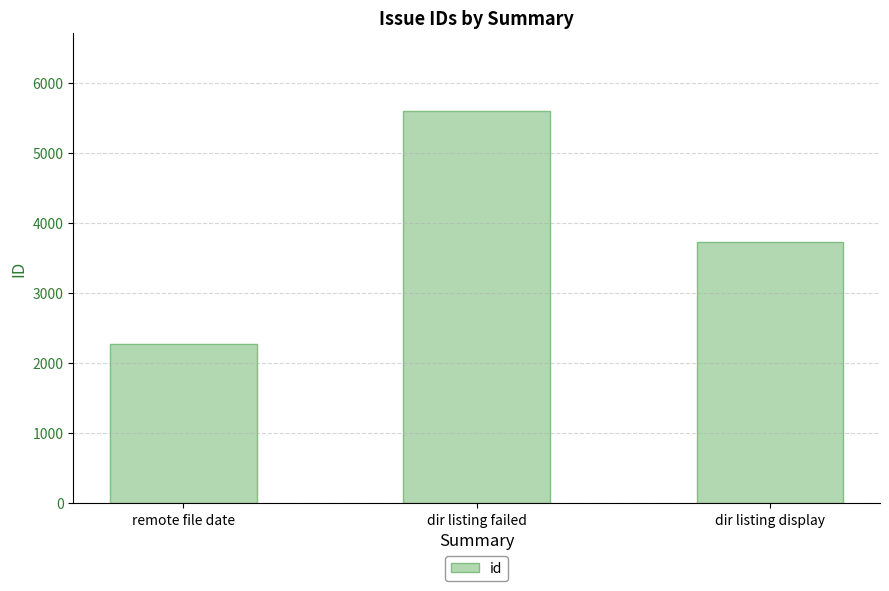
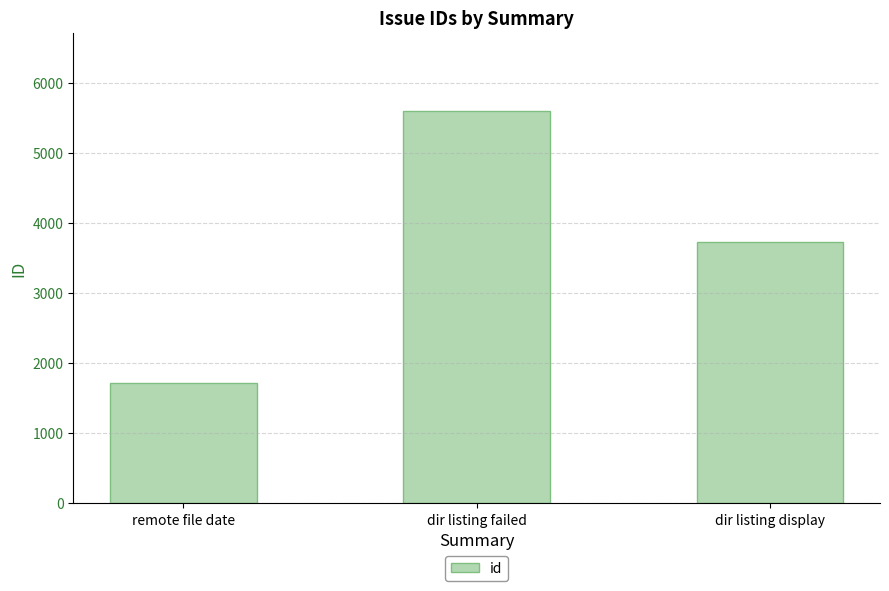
remote file date: 2300 -> 1700
